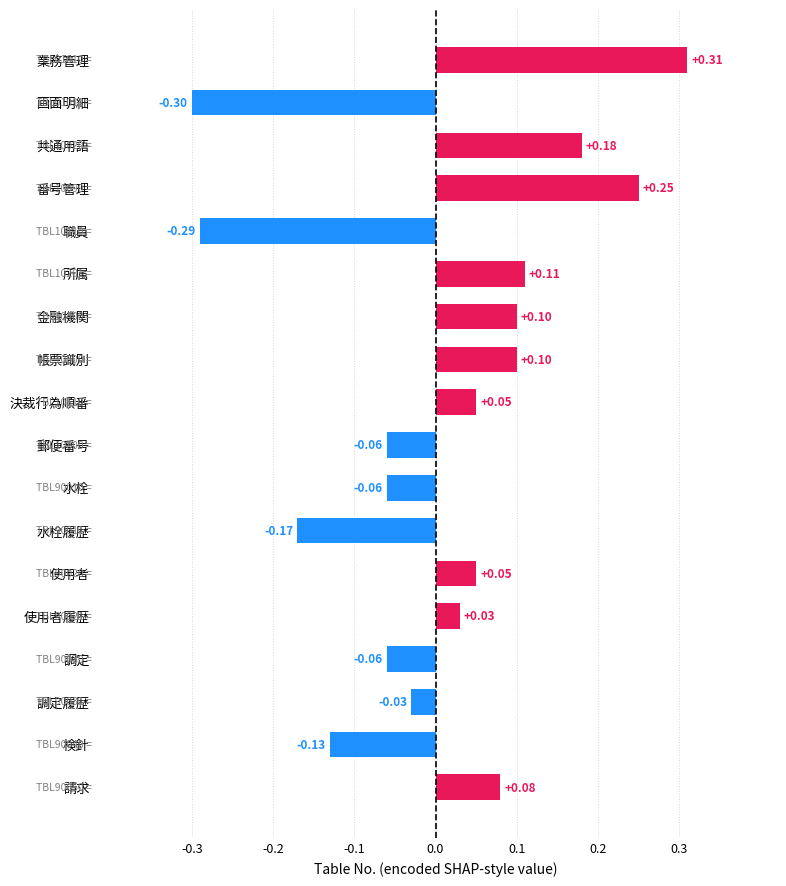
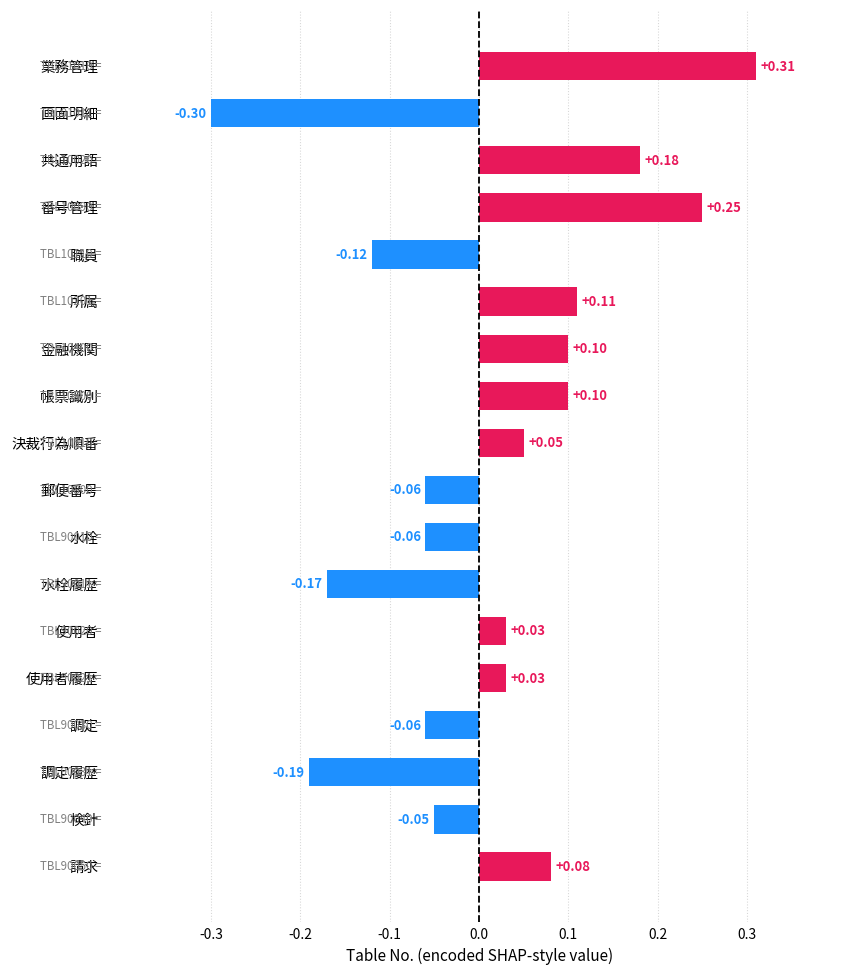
職員: -0.29 -> -0.12
使用者: +0.05 -> +0.03
調定履歴: -0.03 -> -0.19
検針: -0.13 -> -0.05
